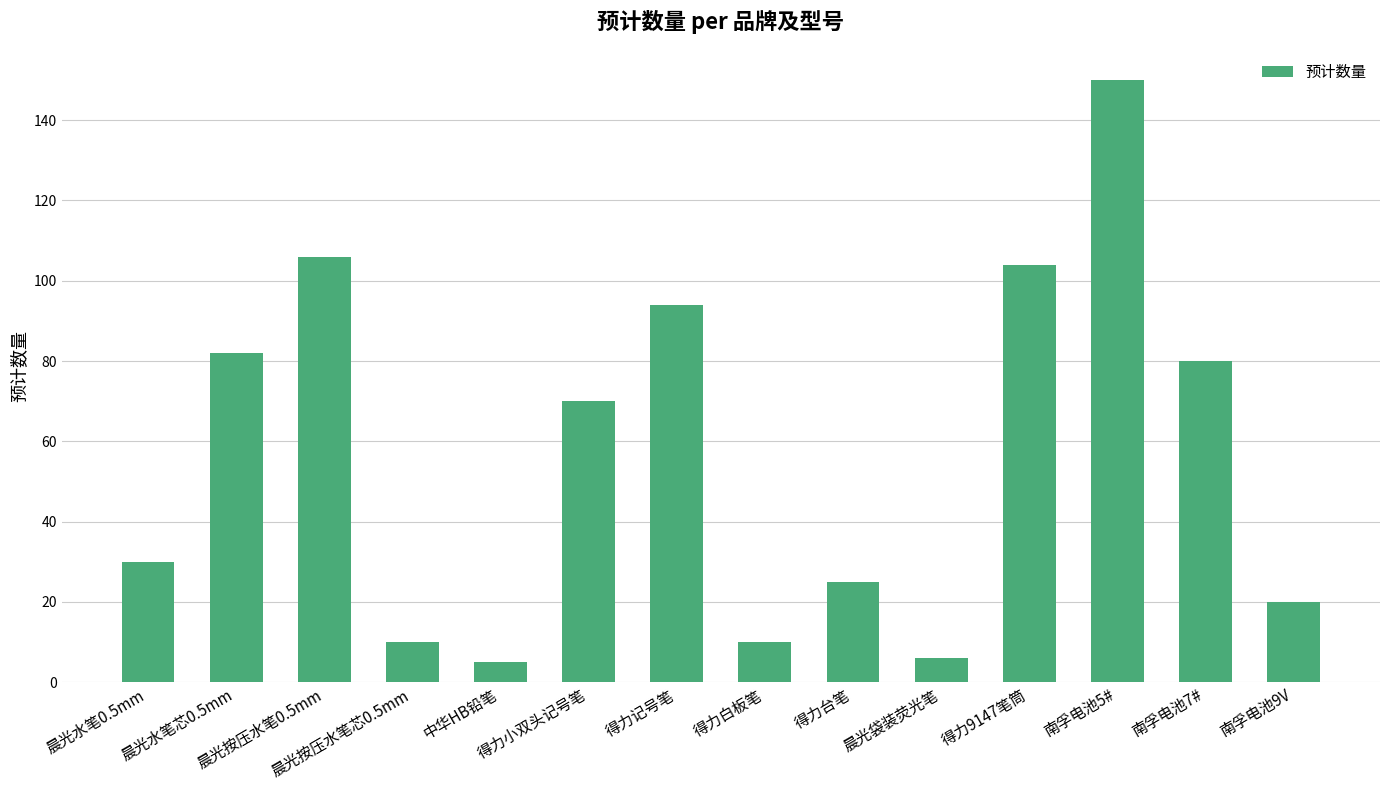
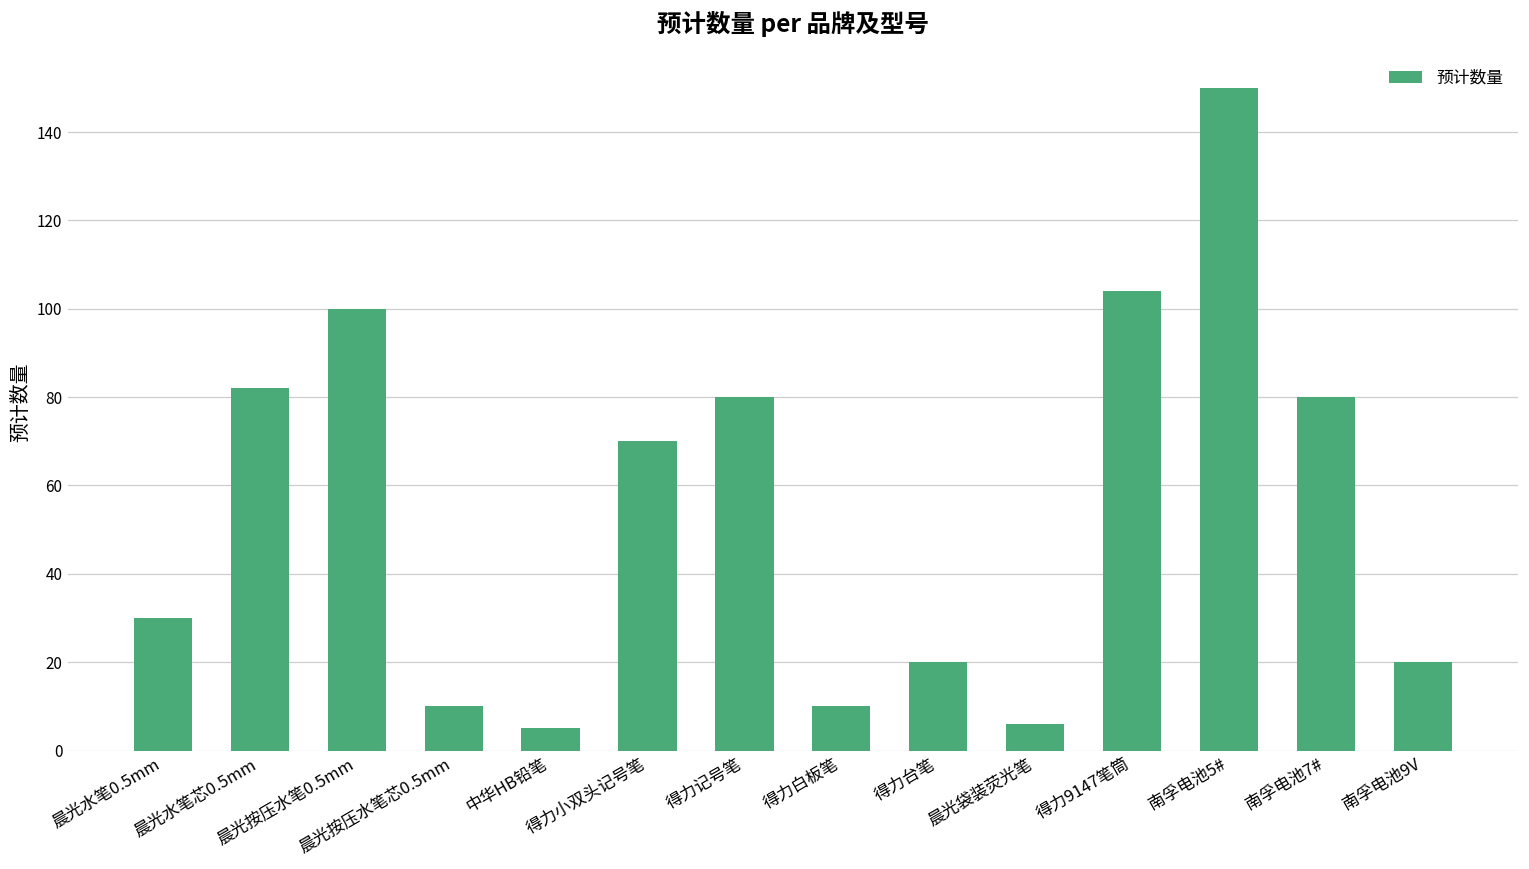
晨光按压水笔0.5mm: 106 -> 100
得力记号笔: 94 -> 80
得力台笔: 25 -> 20
